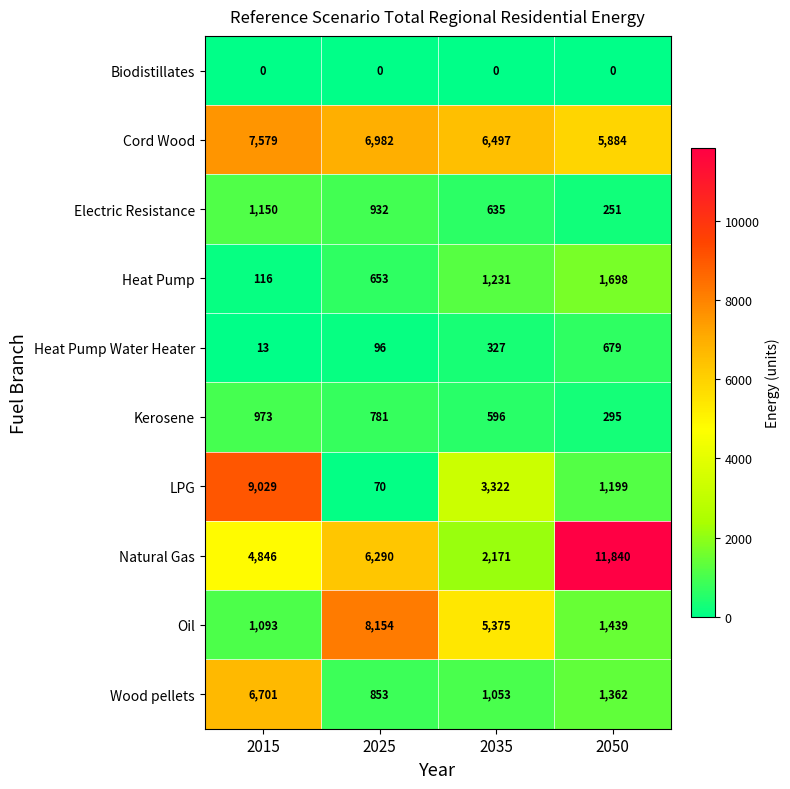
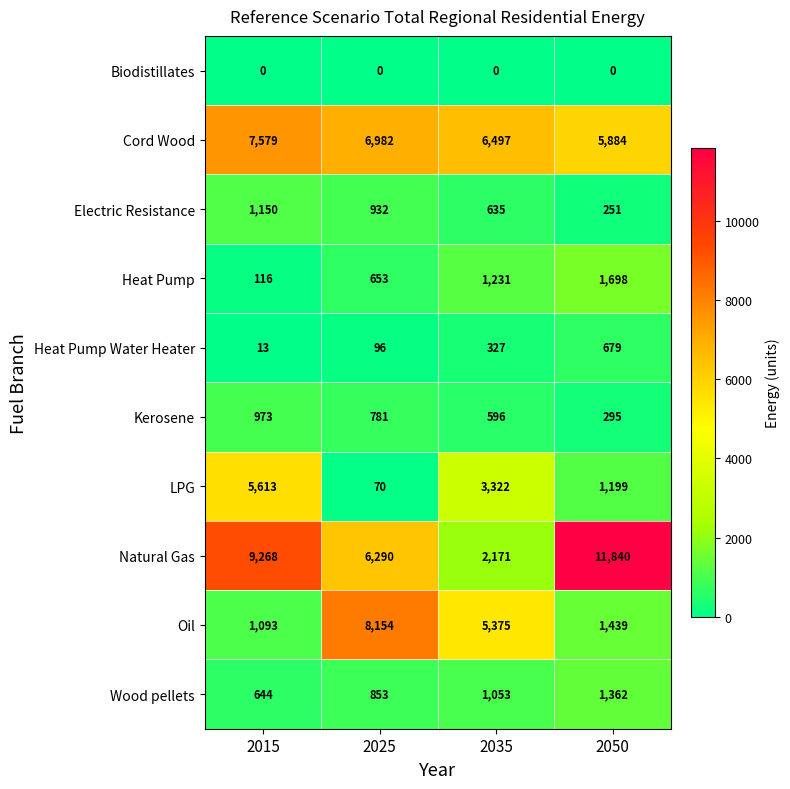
LPG, 2015: 9,029 -> 5,613
Natural Gas, 2015: 4,846 -> 9,268
Wood pellets, 2015: 6,701 -> 644
